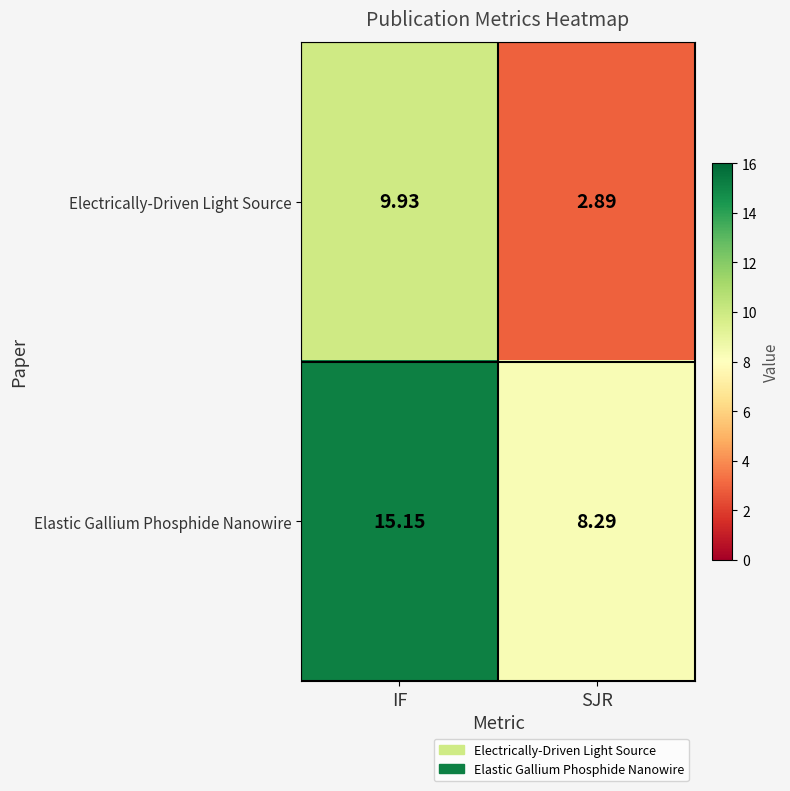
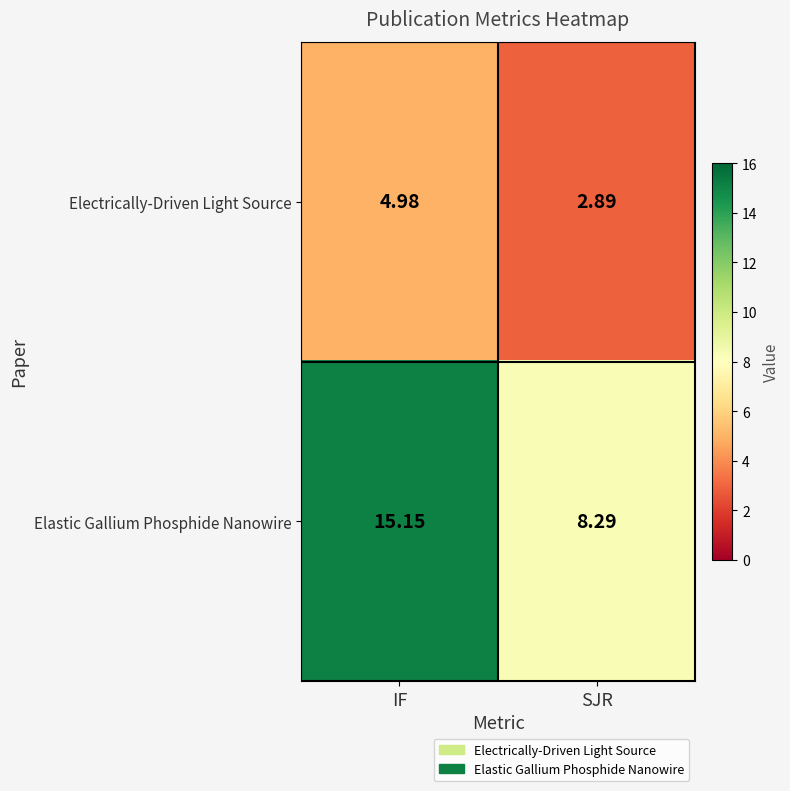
Electrically-Driven Light Source, IF: 9.93 -> 4.98
